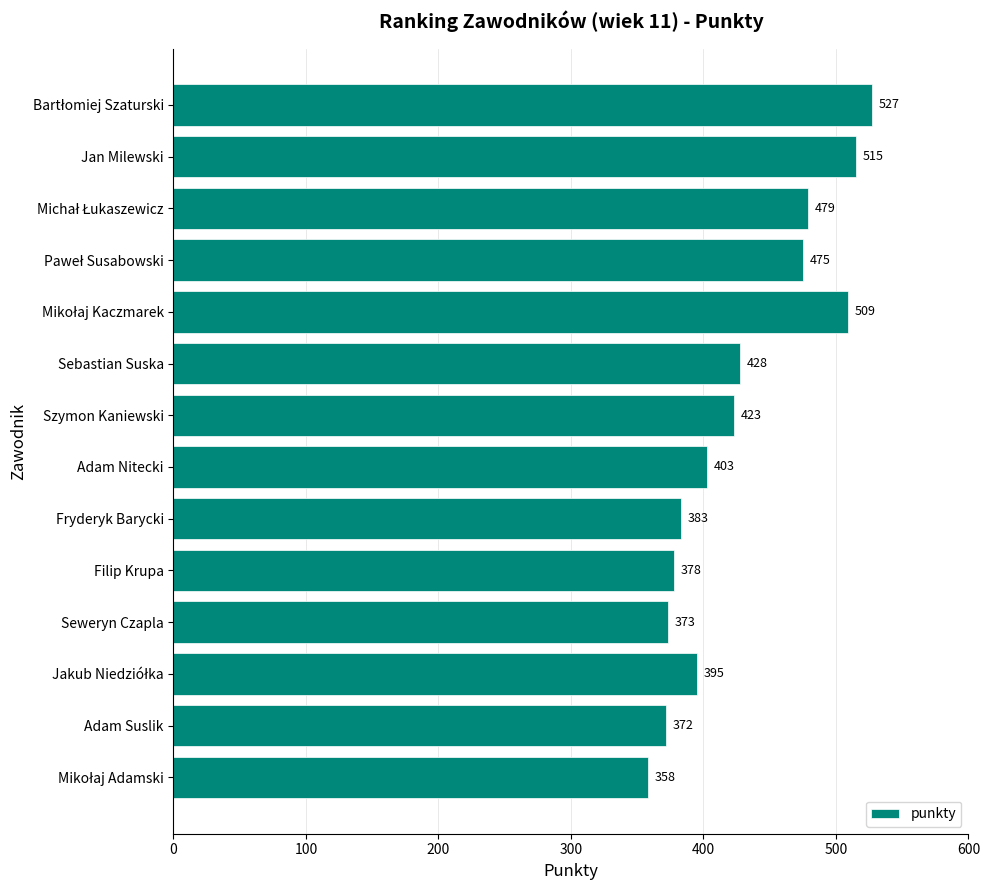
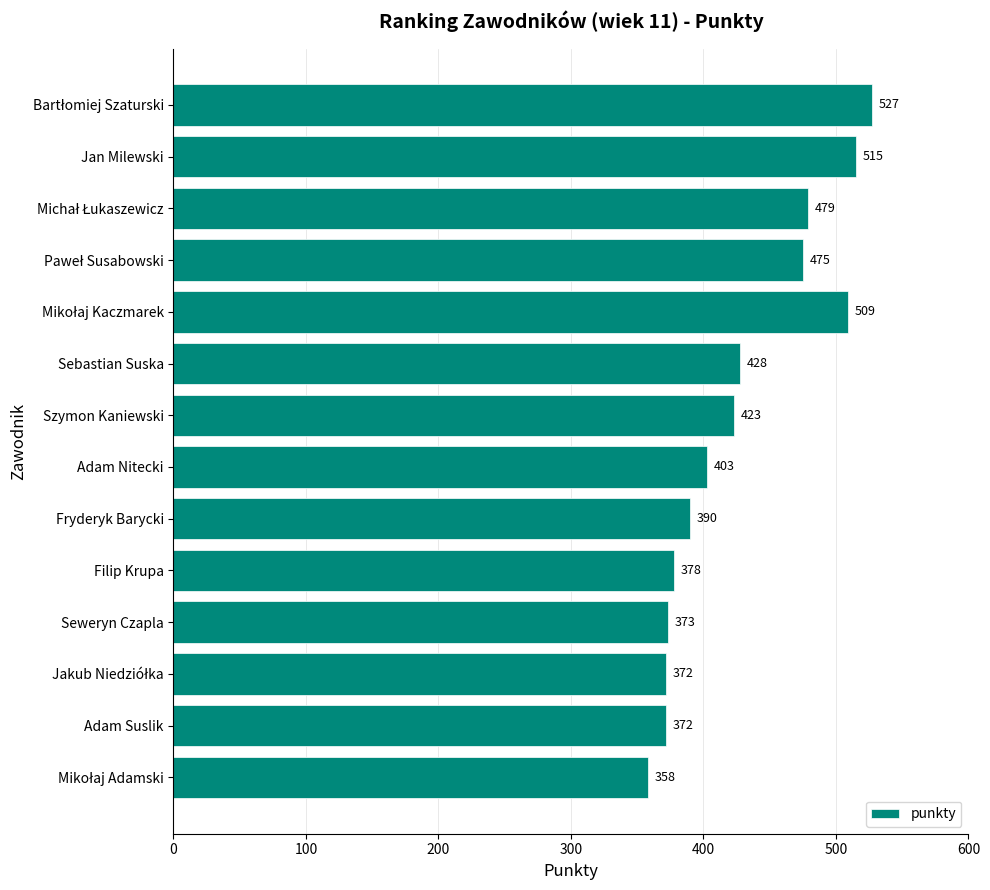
Fryderyk Barycki: 383 -> 390
Jakub Niedziółka: 395 -> 372
